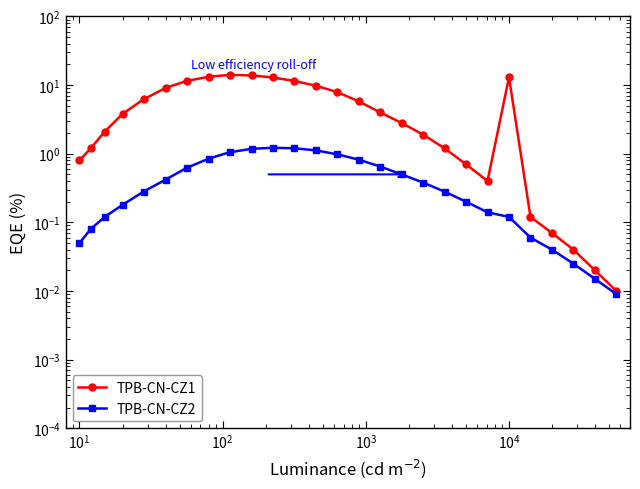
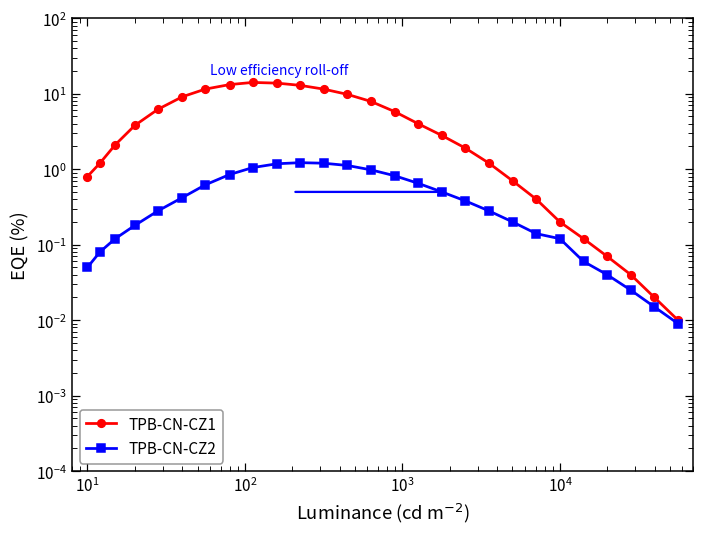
TPB-CN-CZ1, 10^4: 13 -> 0.2
